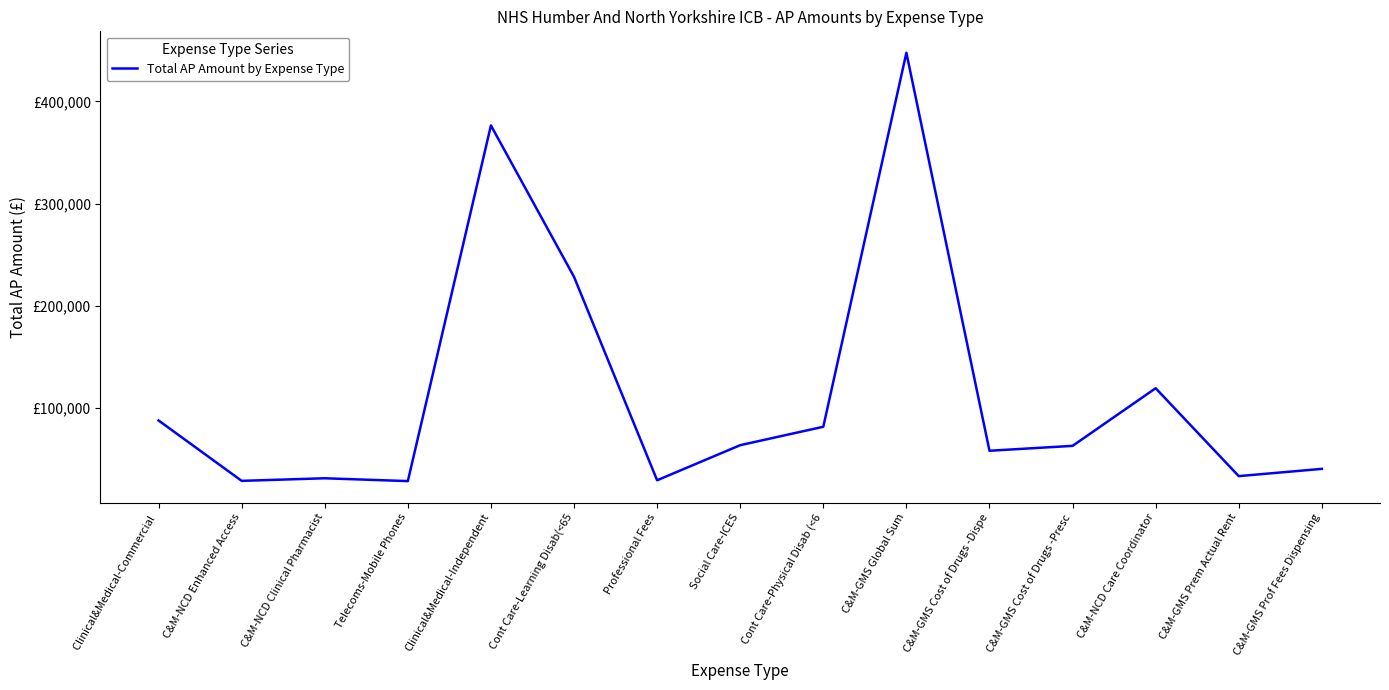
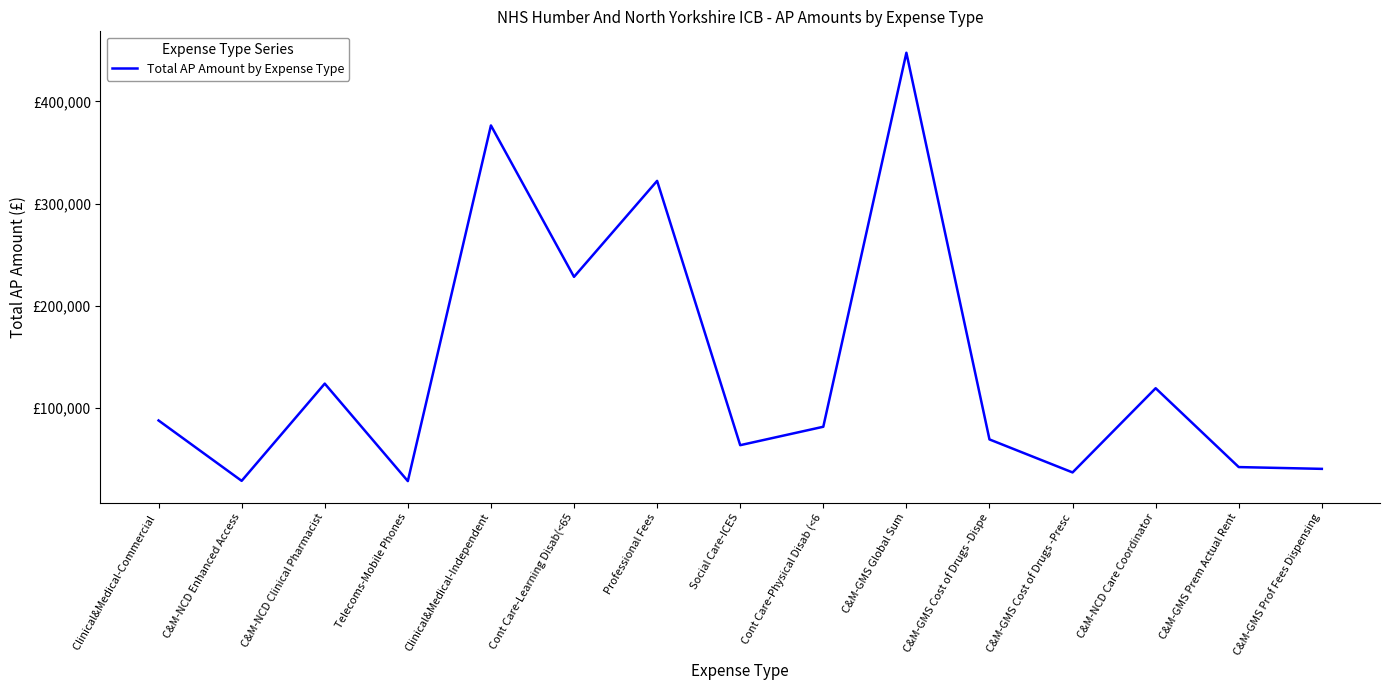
C&M-NCD Clinical Pharmacist: £31,000 -> £124,000
Professional Fees: £29,000 -> £322,000
C&M-GMS Cost of Drugs -Dispe: £58,000 -> £69,000
C&M-GMS Cost of Drugs -Presc: £63,000 -> £37,000
C&M-GMS Prem Actual Rent: £33,000 -> £42,000
